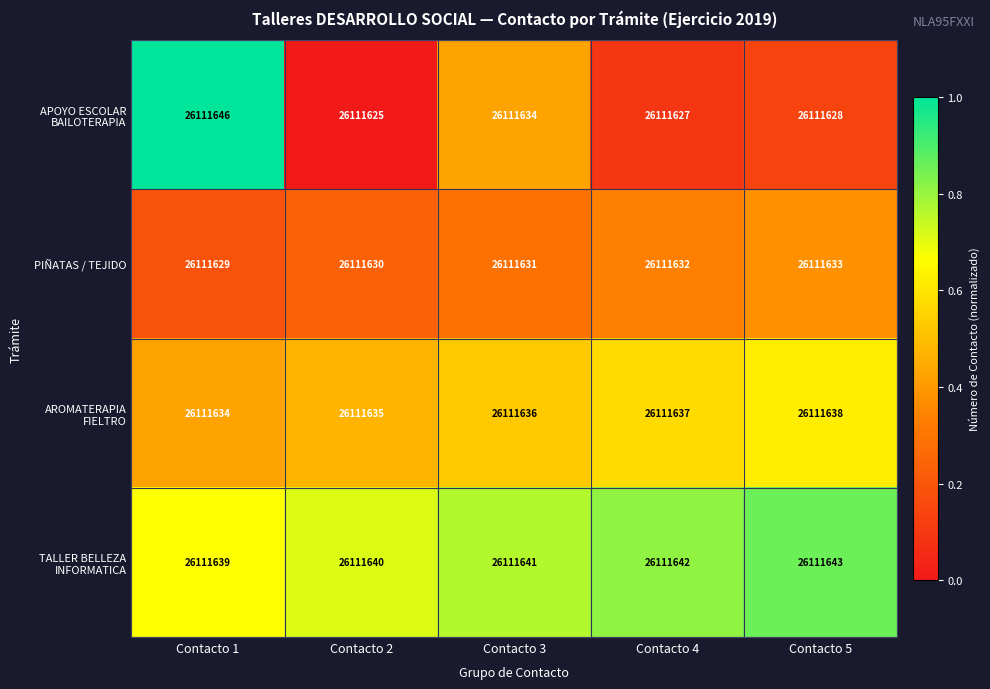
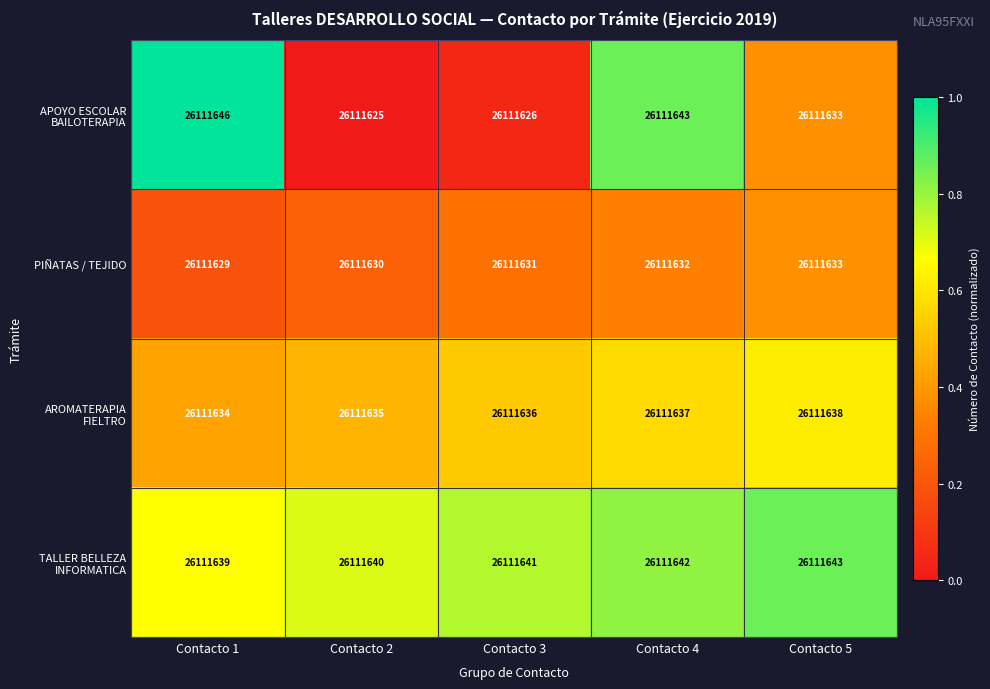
APOYO ESCOLAR BAILOTERAPIA, Contacto 3: 26111634 -> 26111626
APOYO ESCOLAR BAILOTERAPIA, Contacto 4: 26111627 -> 26111643
APOYO ESCOLAR BAILOTERAPIA, Contacto 5: 26111628 -> 26111633
